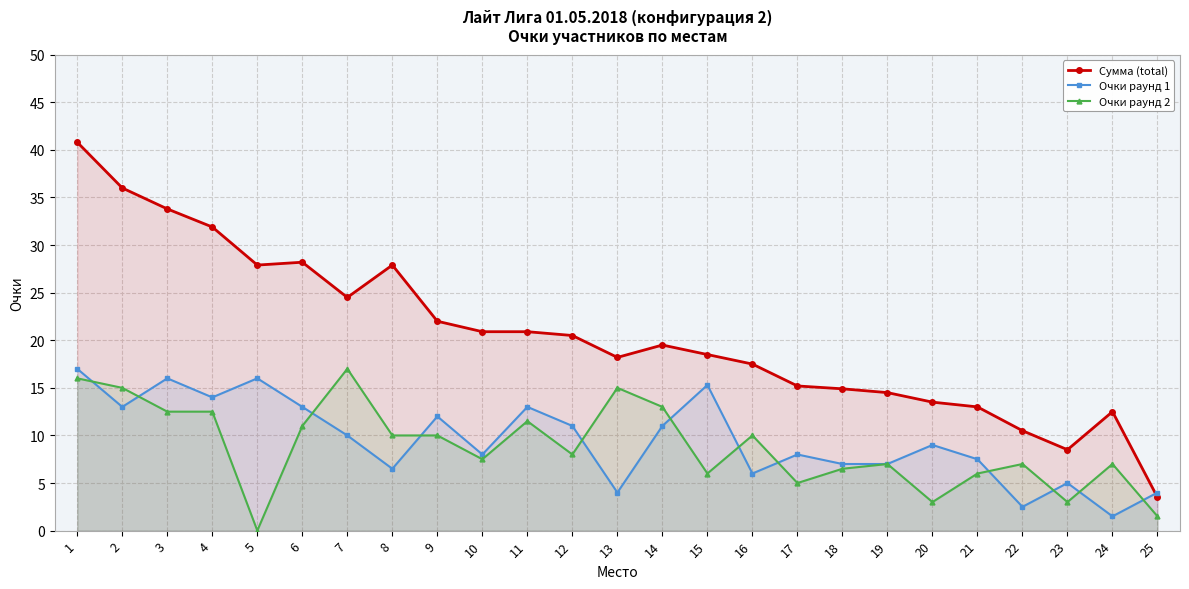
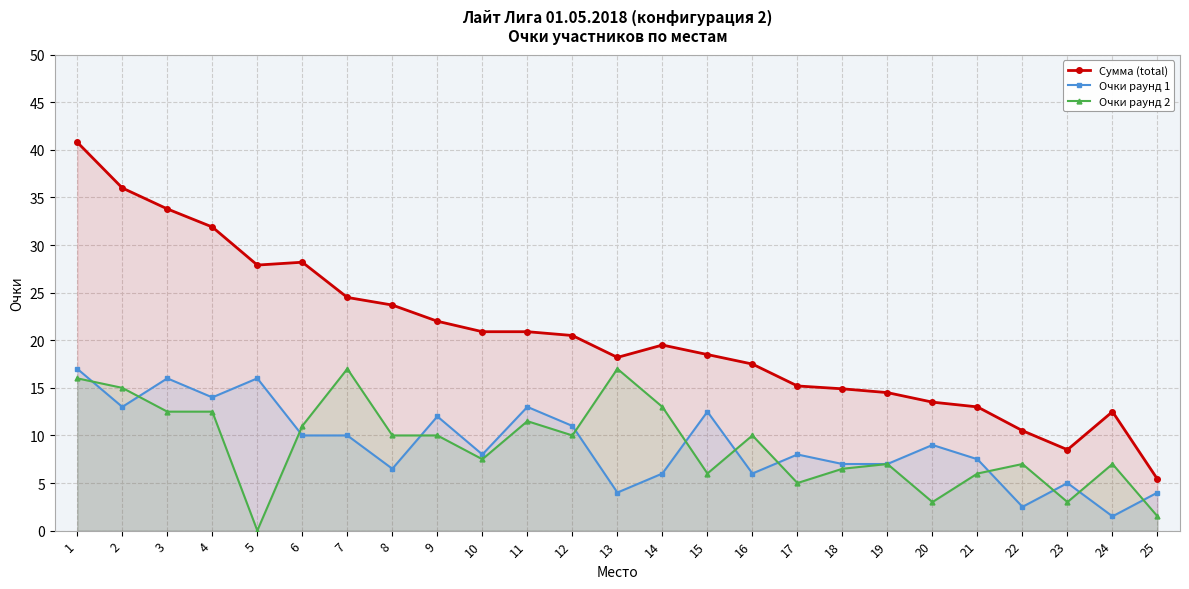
Очки раунд 1, 6: 13 -> 10
Сумма (total), 8: 28 -> 24
Очки раунд 2, 12: 8 -> 10
Очки раунд 2, 13: 15 -> 17
Очки раунд 1, 14: 11 -> 6
Очки раунд 1, 15: 15 -> 13
Сумма (total), 25: 4 -> 5
